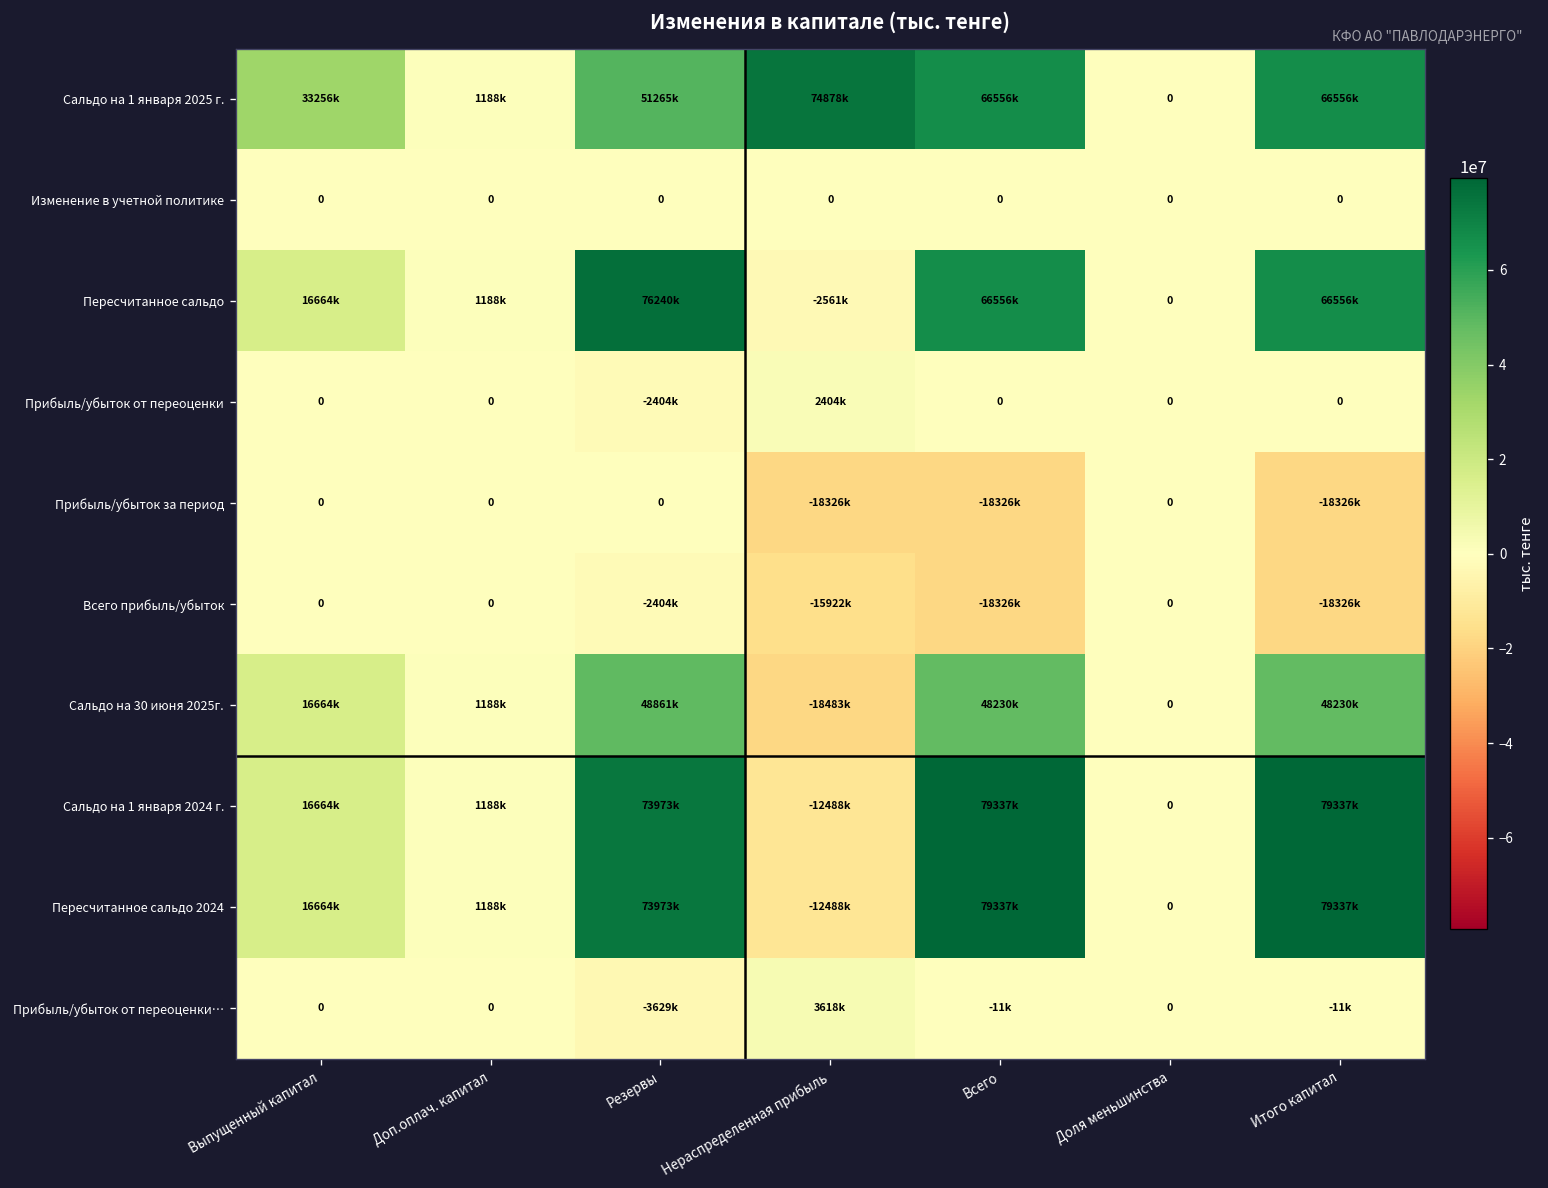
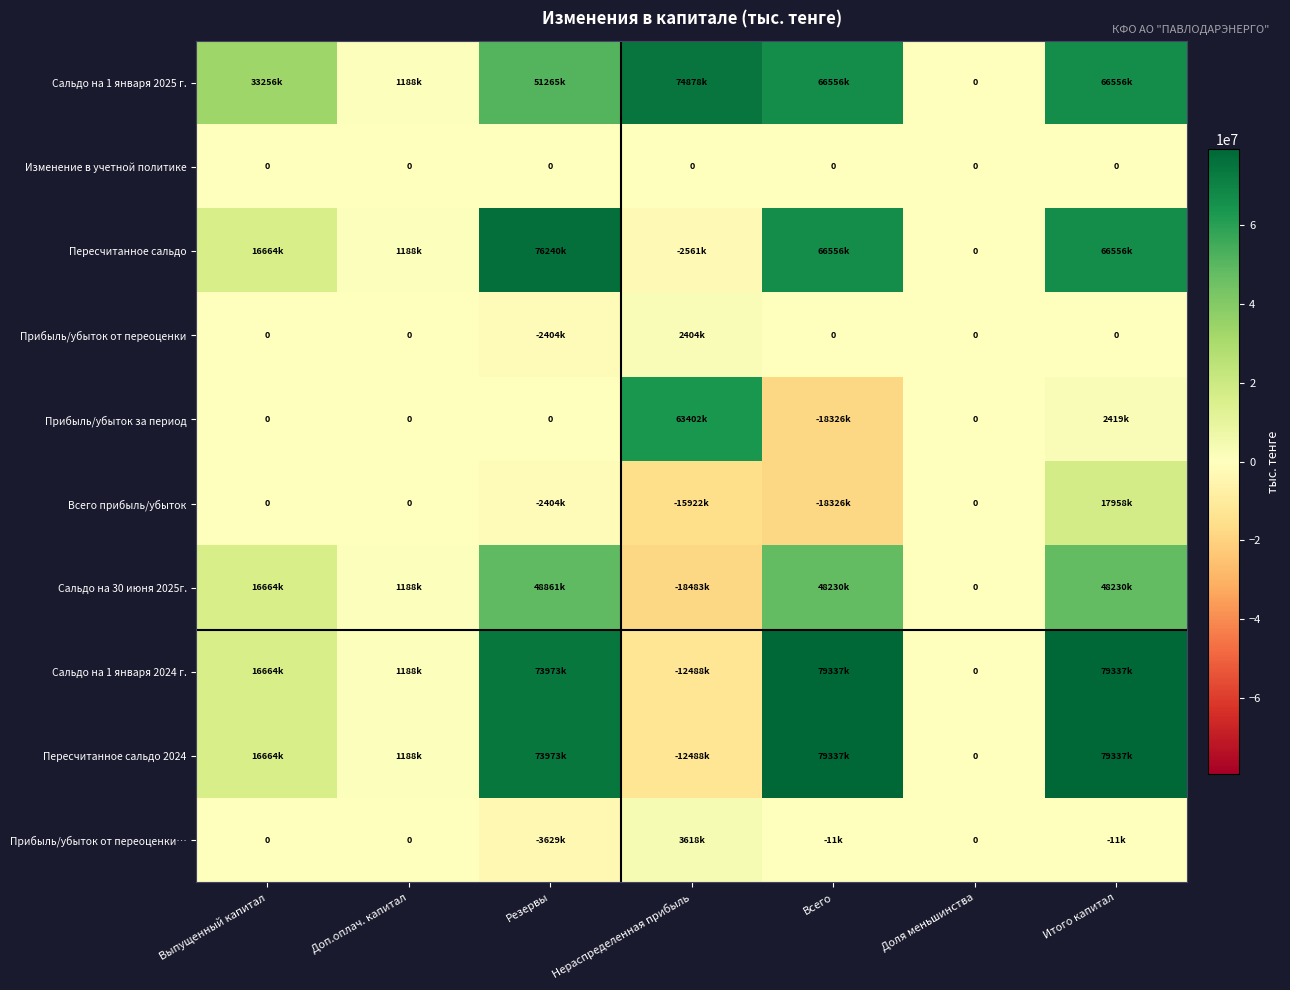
Прибыль/убыток за период, Нераспределенная прибыль: -18326k -> 63402k
Прибыль/убыток за период, Итого капитал: -18326k -> 2419k
Всего прибыль/убыток, Итого капитал: -18326k -> 17958k
